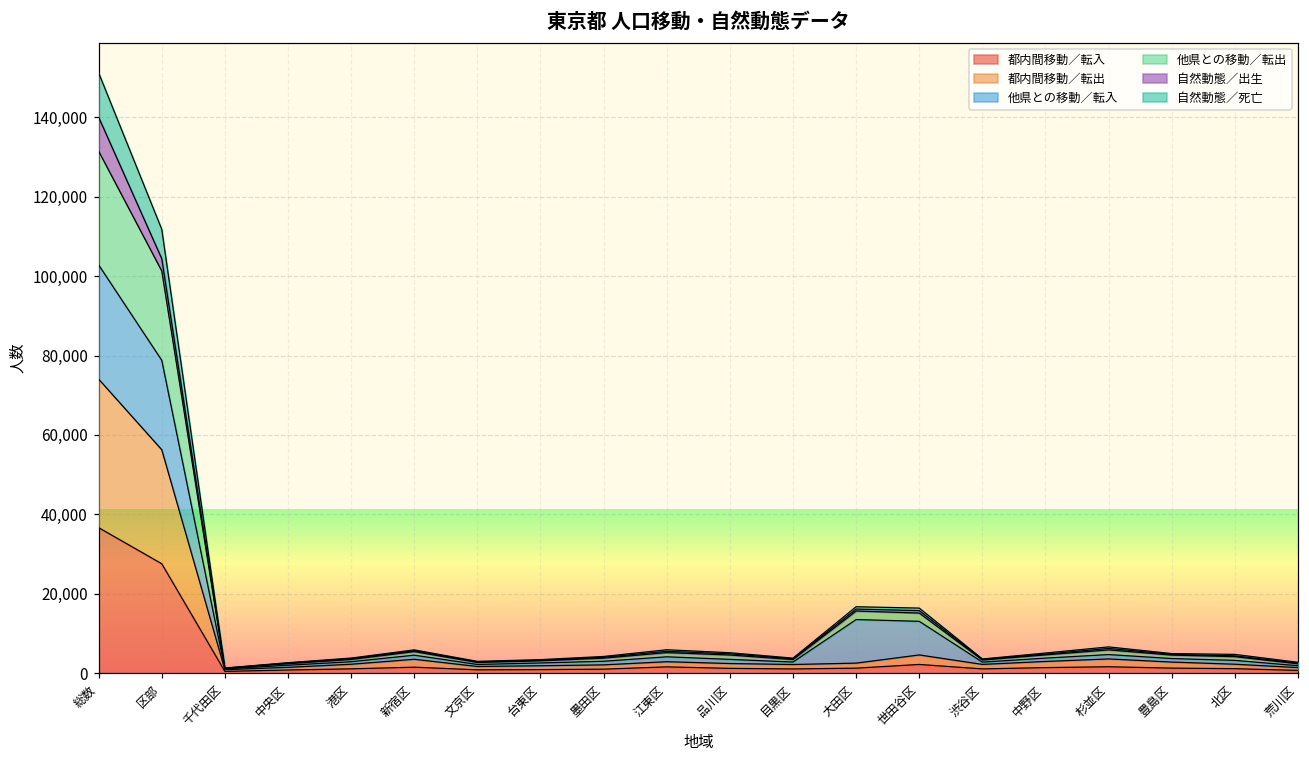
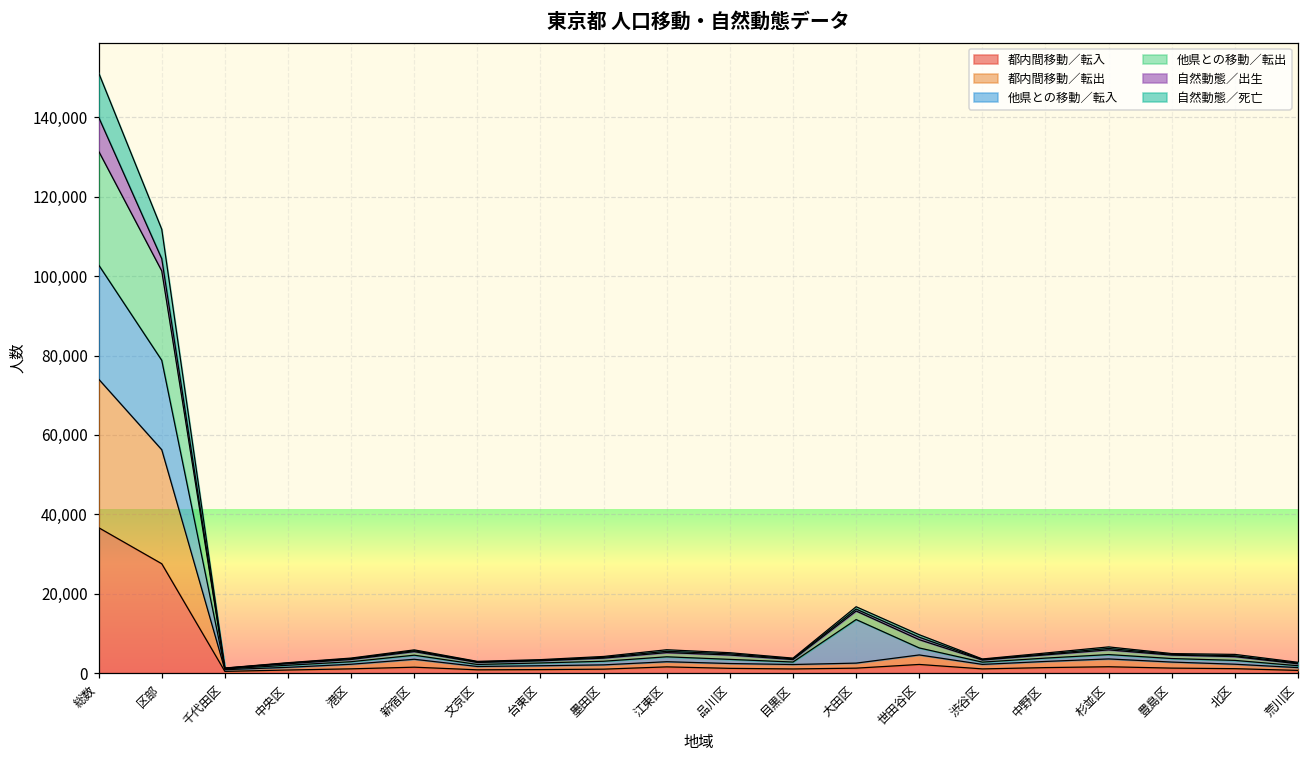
他県との移動／転入, 世田谷区: 8,000 -> 2,000
